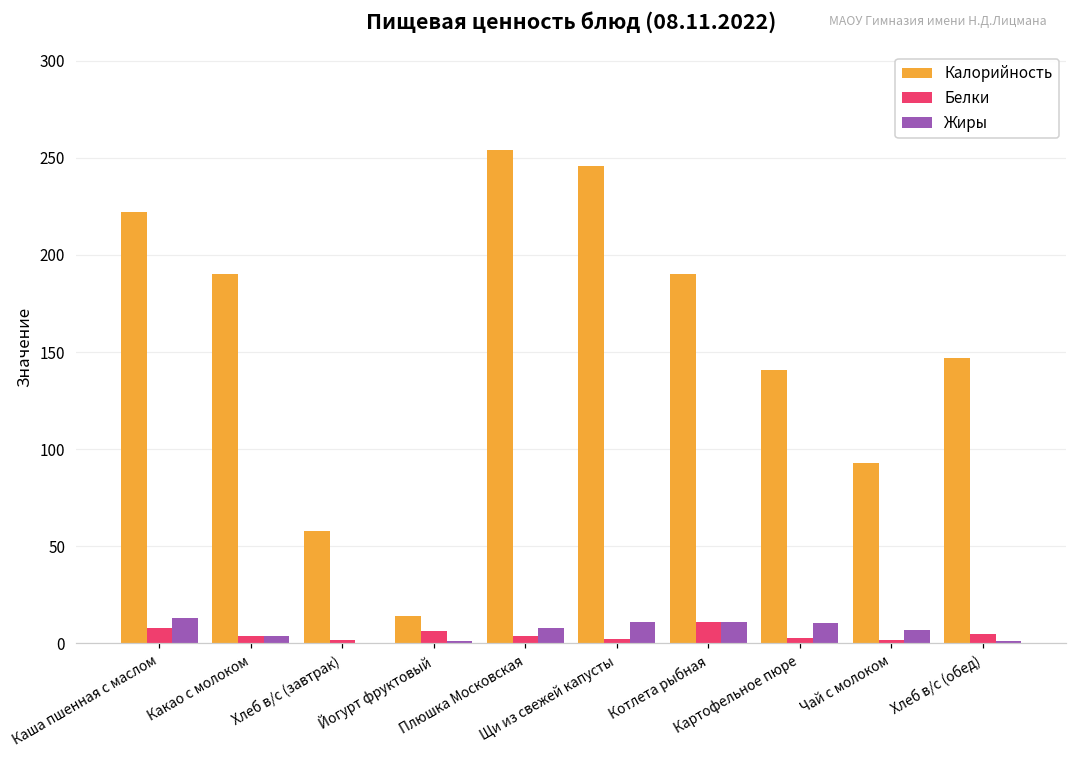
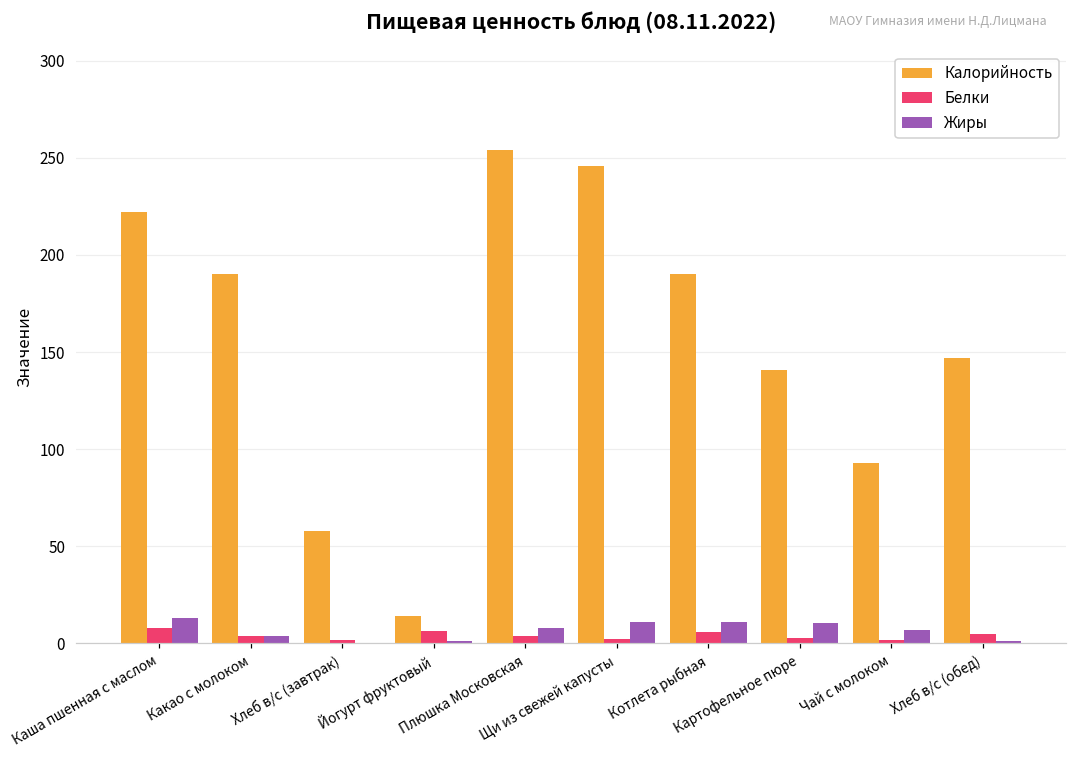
Белки, Котлета рыбная: 11 -> 6
